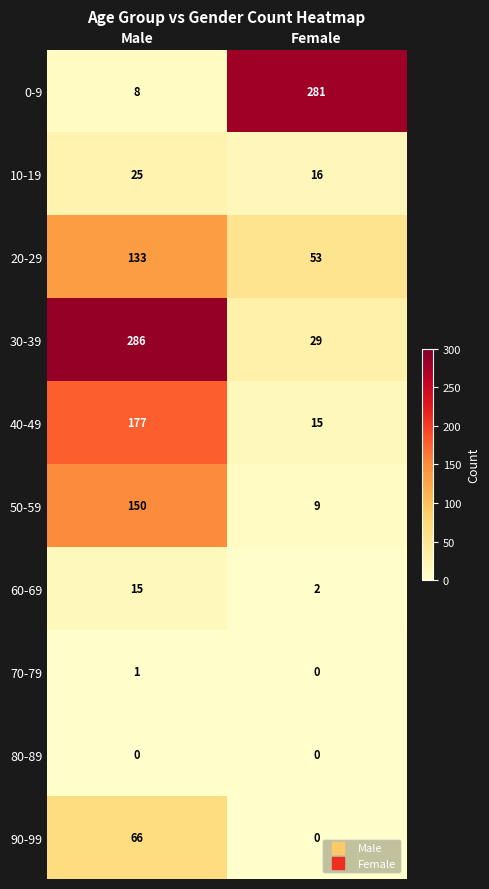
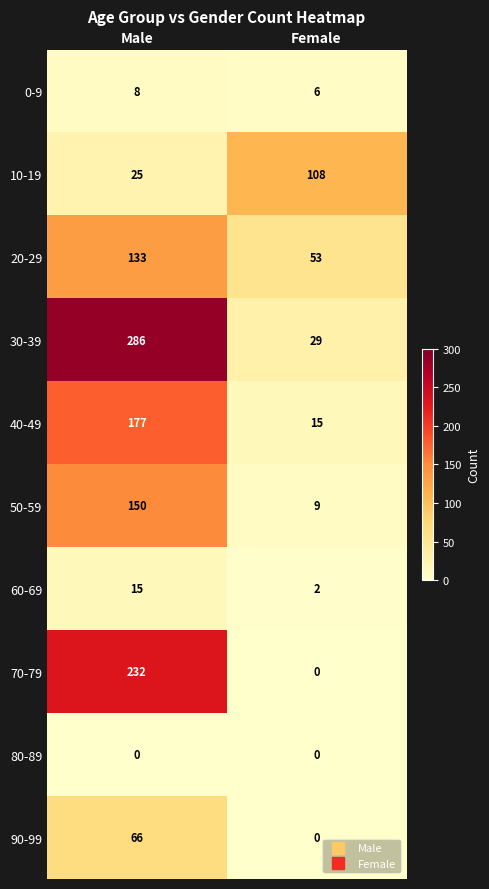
0-9, Female: 281 -> 6
10-19, Female: 16 -> 108
70-79, Male: 1 -> 232
